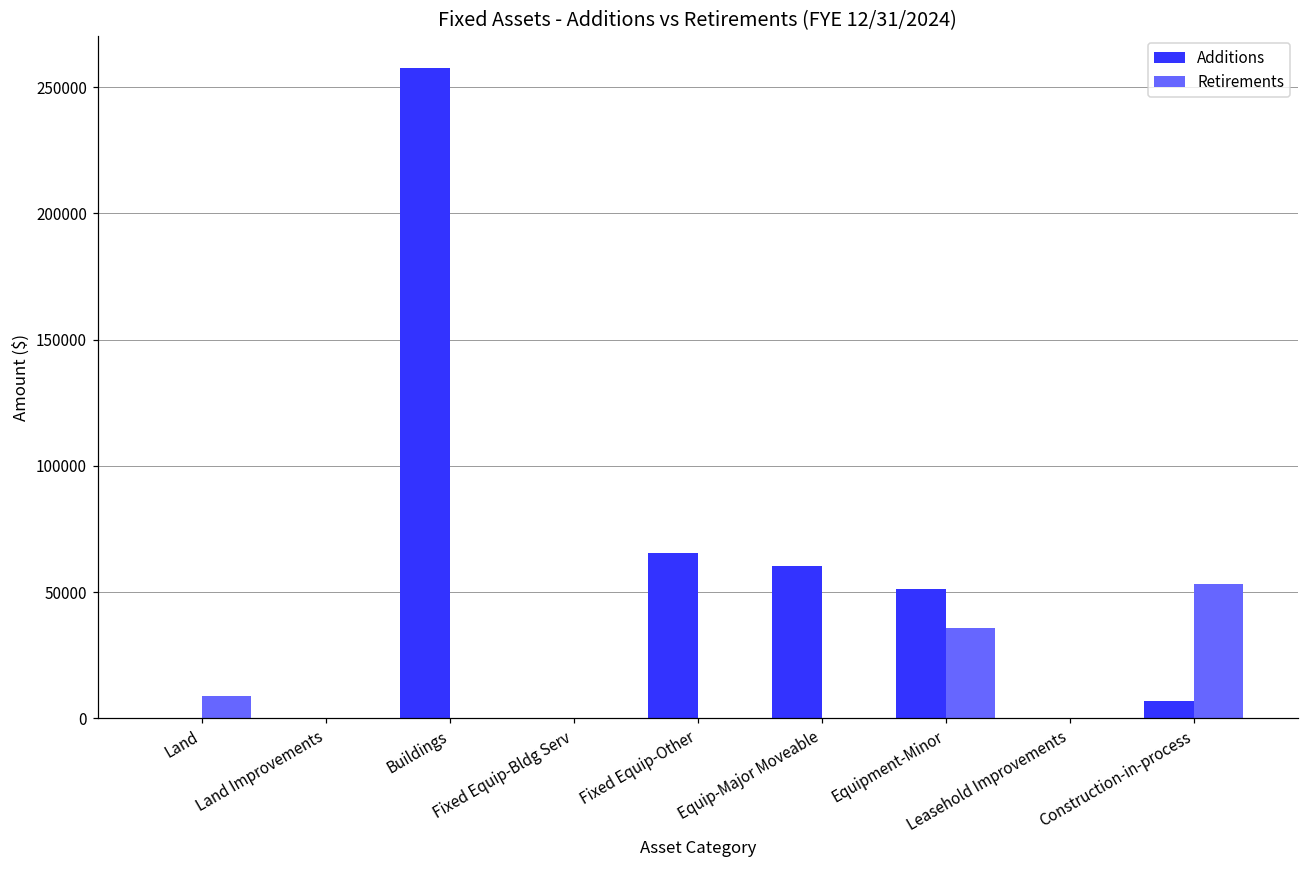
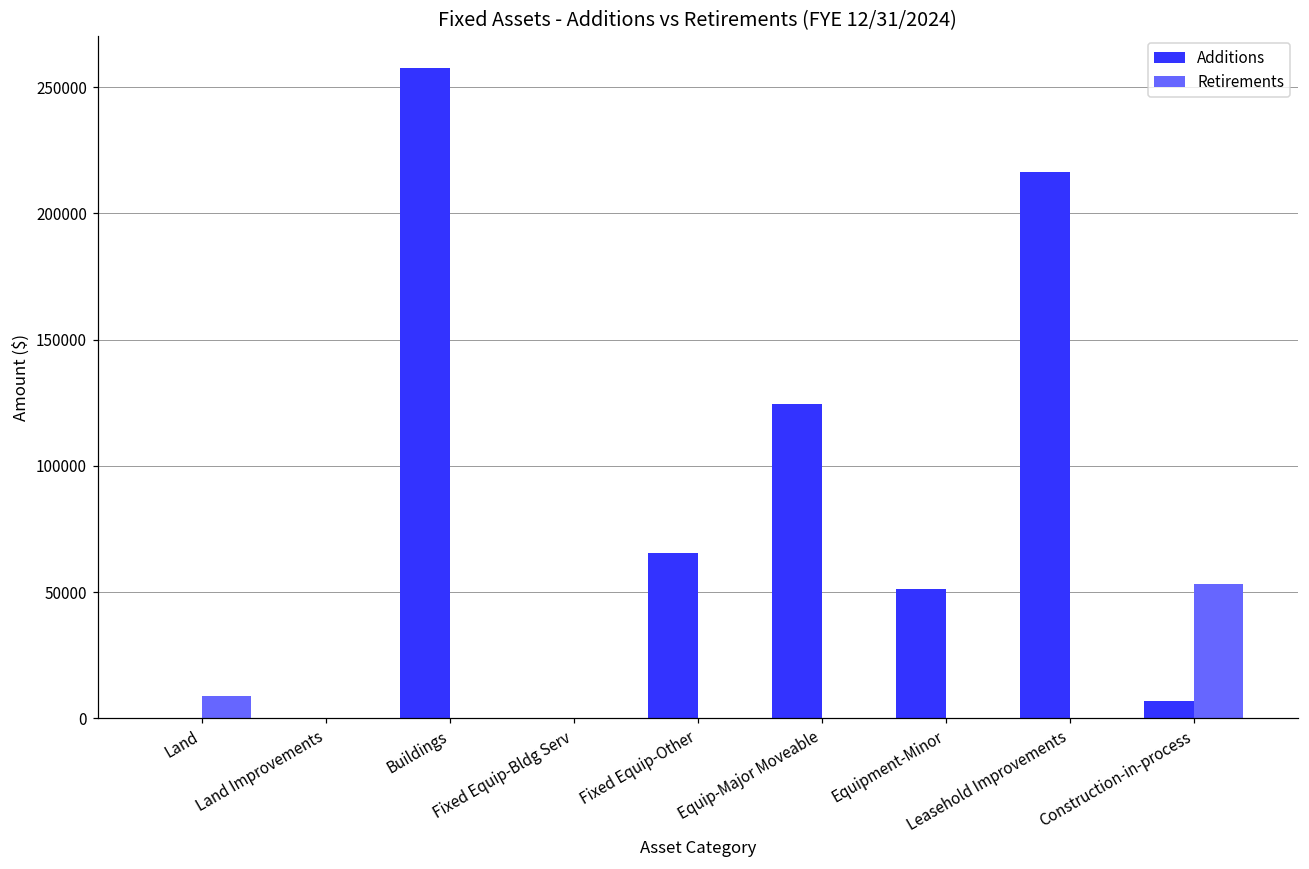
Additions, Equip-Major Moveable: 61000 -> 124000
Retirements, Equipment-Minor: 36000 -> 0
Additions, Leasehold Improvements: 0 -> 216000
